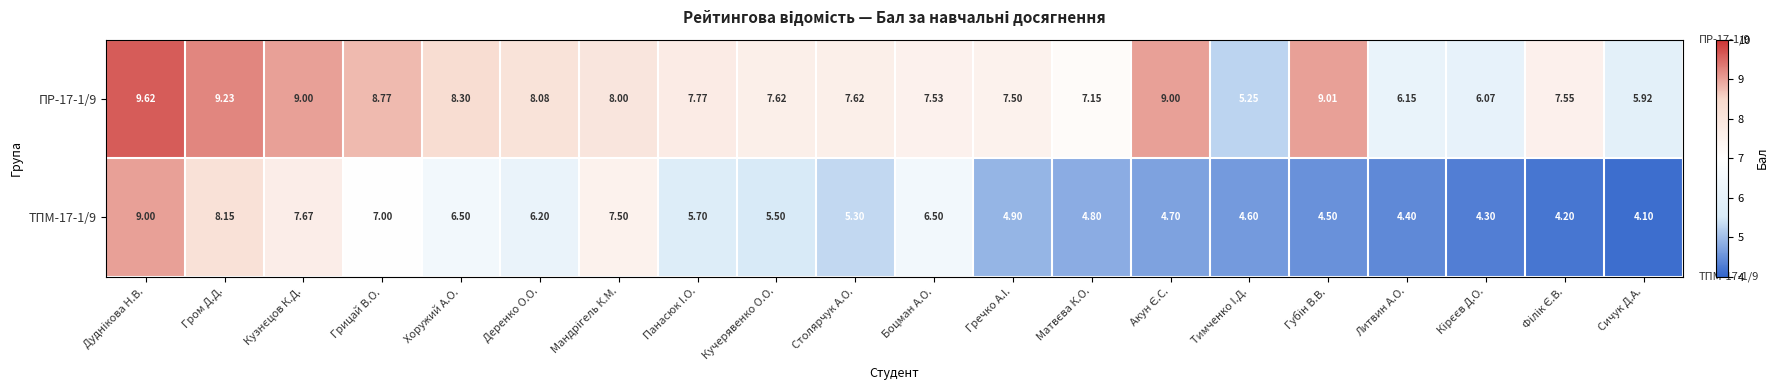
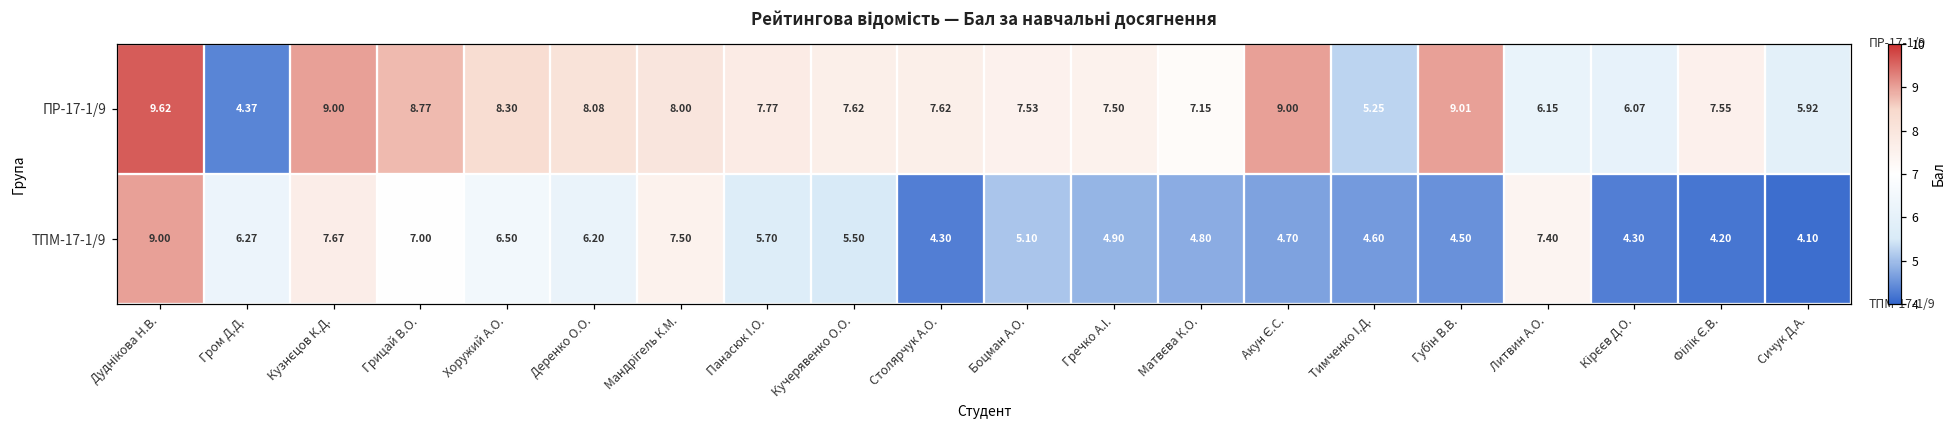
ПР-17-1/9, Гром Д.Д.: 9.23 -> 4.37
ТПМ-17-1/9, Гром Д.Д.: 8.15 -> 6.27
ТПМ-17-1/9, Столярчук А.О.: 5.30 -> 4.30
ТПМ-17-1/9, Боцман А.О.: 6.50 -> 5.10
ТПМ-17-1/9, Литвин А.О.: 4.40 -> 7.40
